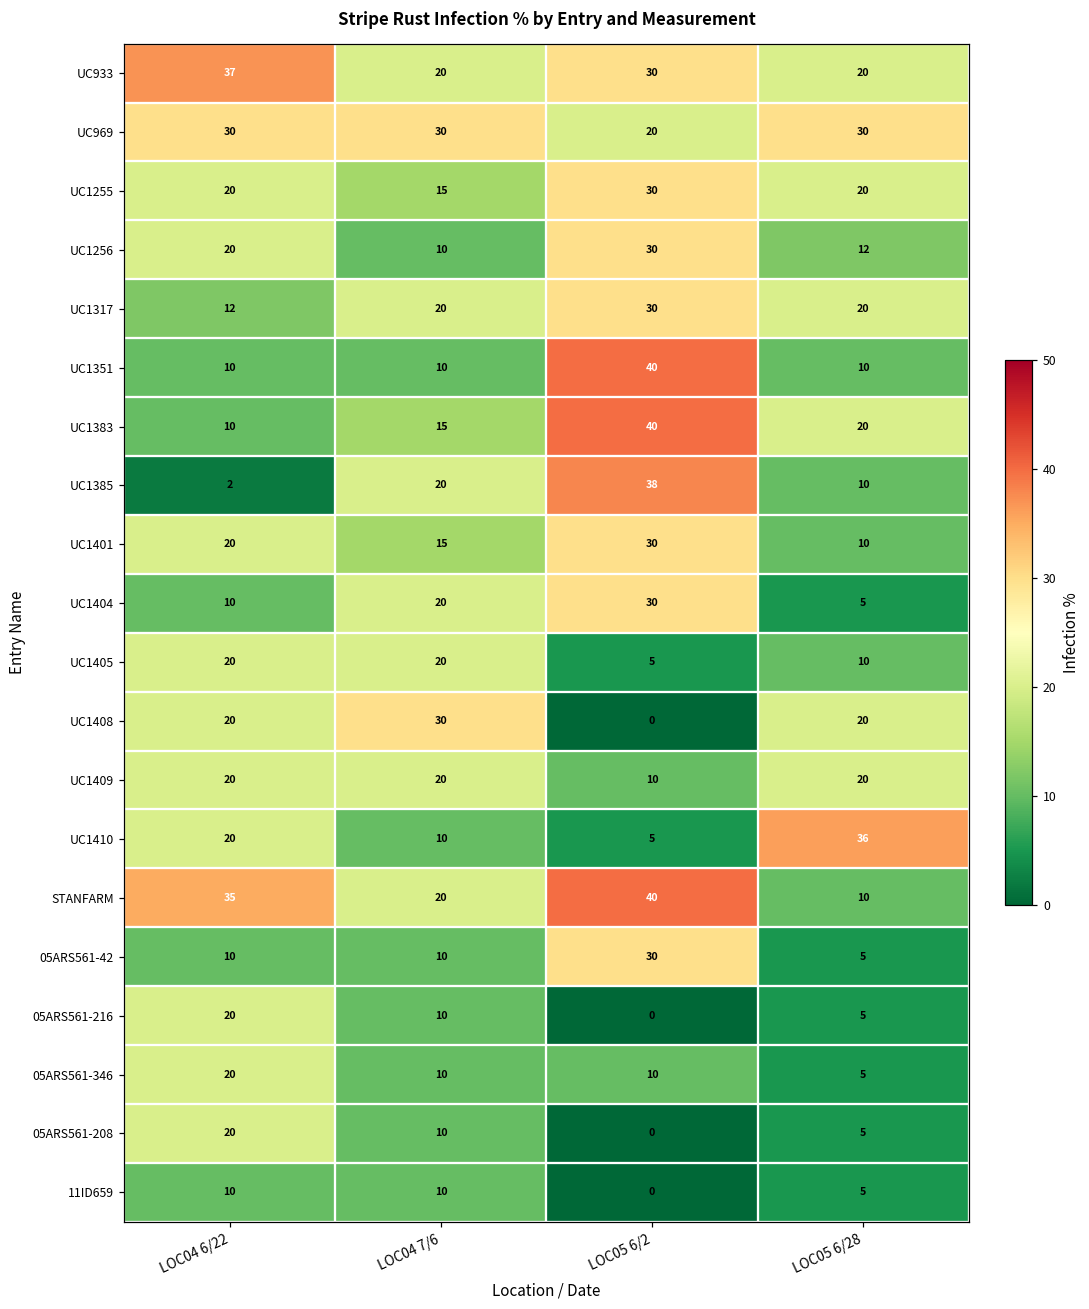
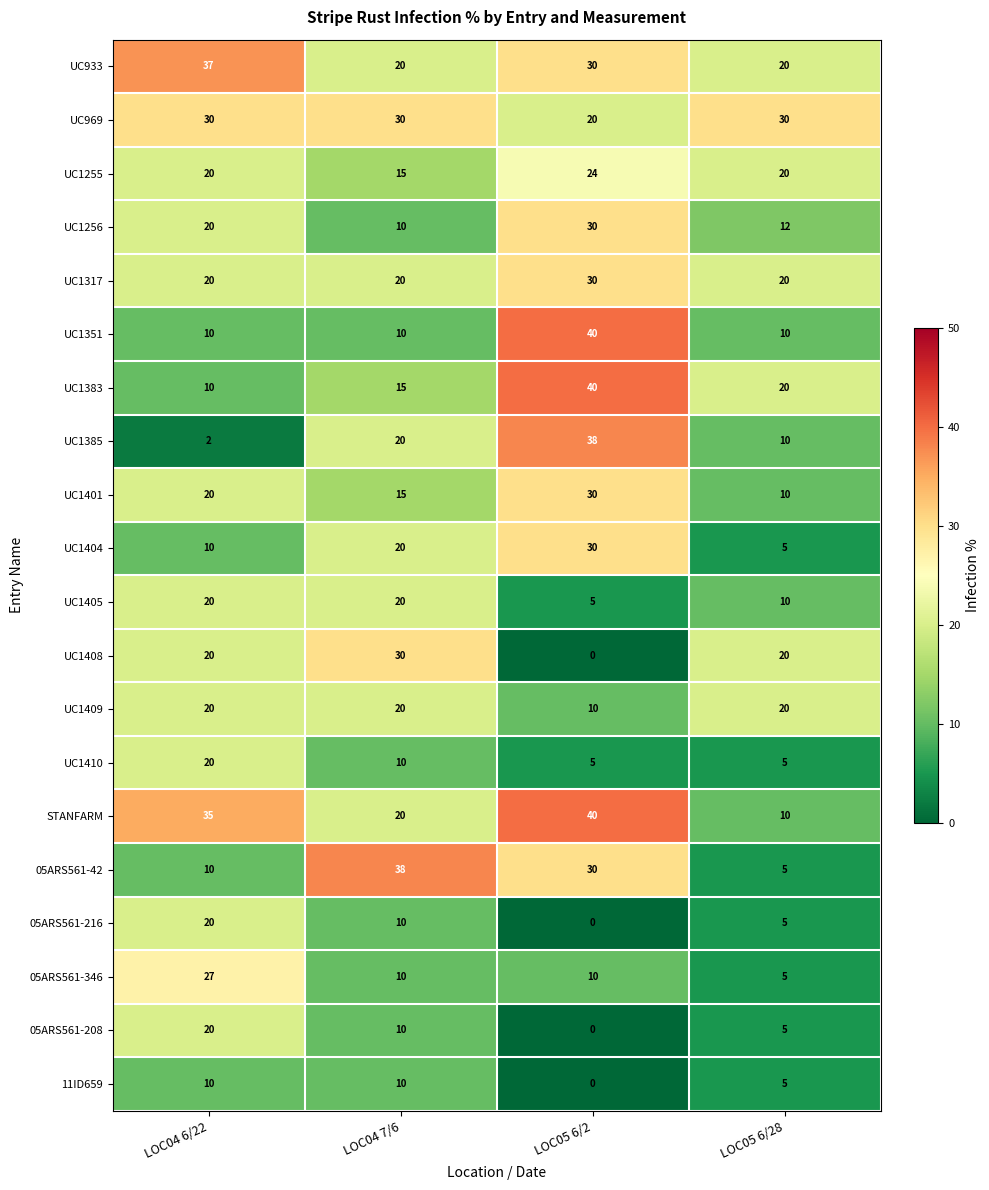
UC1255, LOC05 6/2: 30 -> 24
UC1317, LOC04 6/22: 12 -> 20
UC1410, LOC05 6/28: 36 -> 5
05ARS561-42, LOC04 7/6: 10 -> 38
05ARS561-346, LOC04 6/22: 20 -> 27
